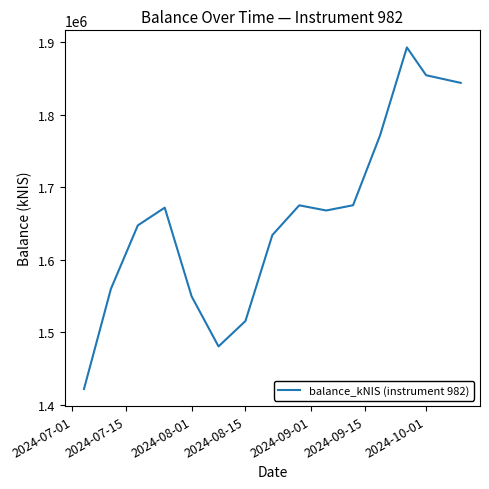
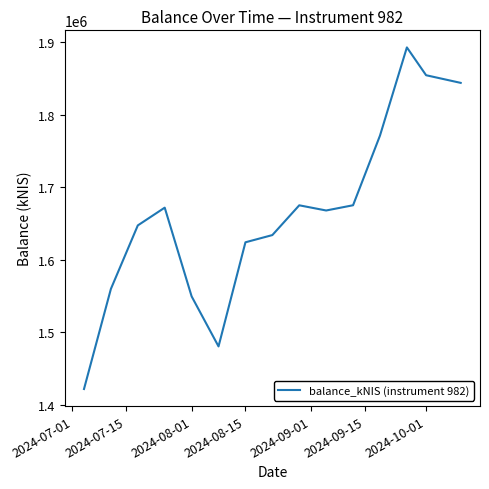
2024-08-15: 1520000 -> 1620000
